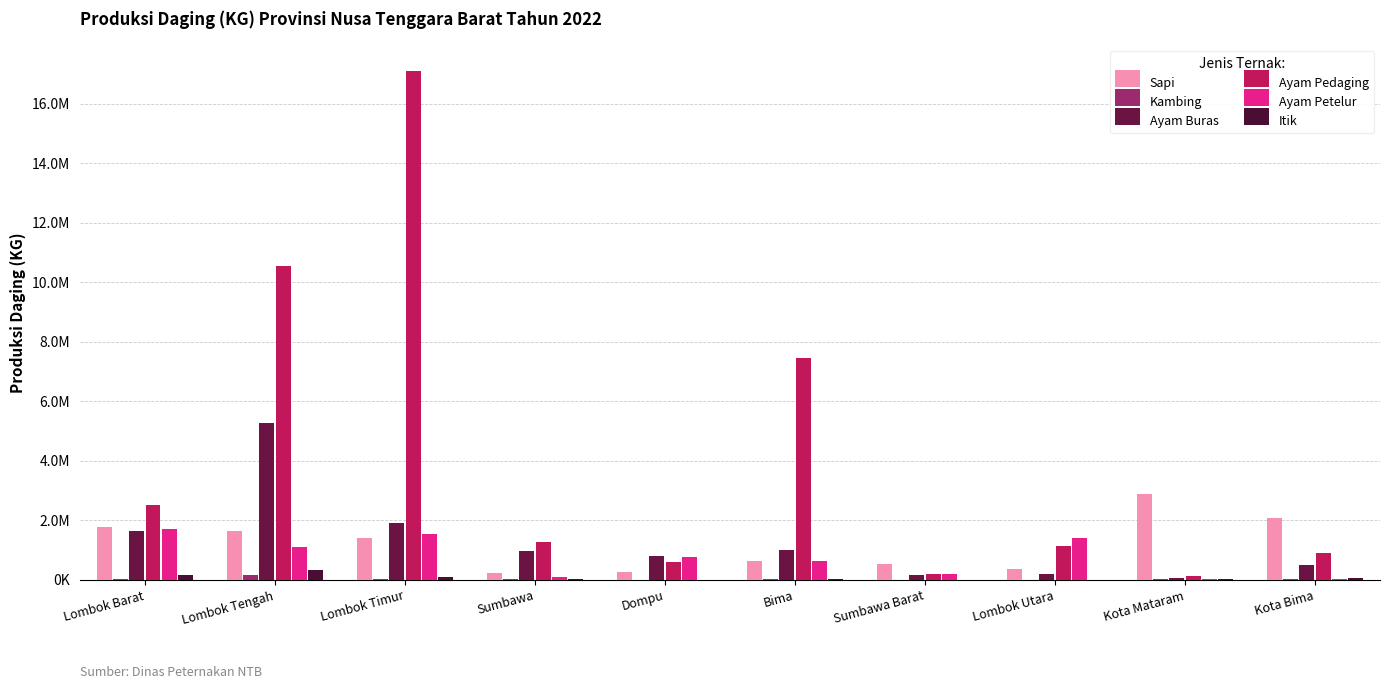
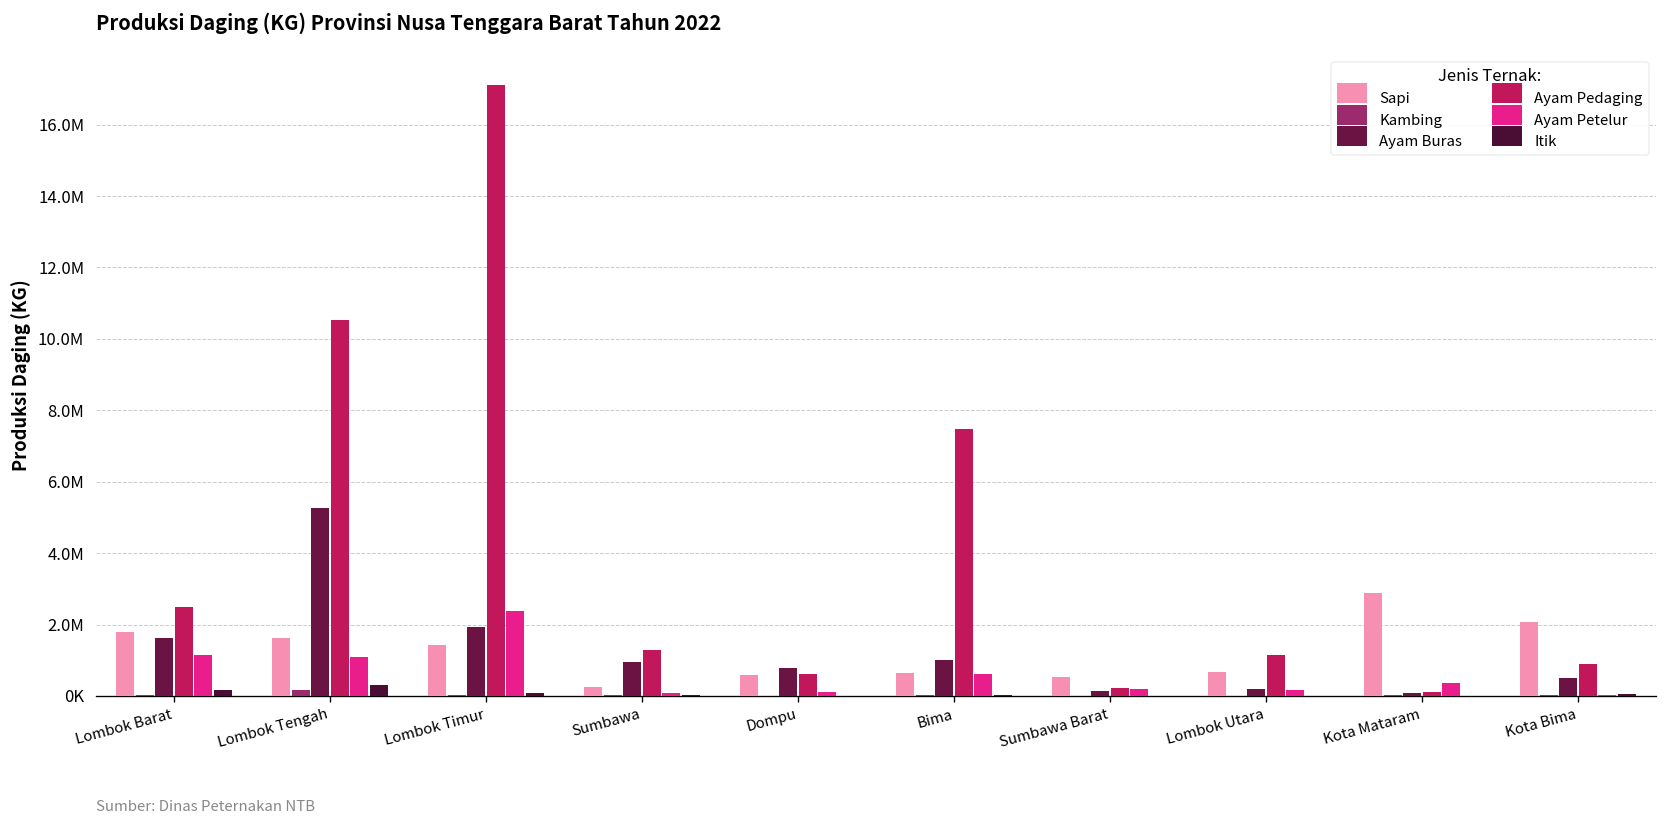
Ayam Petelur, Lombok Barat: 1700000 -> 1100000
Ayam Petelur, Lombok Timur: 1500000 -> 2400000
Sapi, Dompu: 300000 -> 600000
Ayam Petelur, Dompu: 800000 -> 100000
Sapi, Lombok Utara: 400000 -> 700000
Ayam Petelur, Lombok Utara: 1400000 -> 200000
Ayam Petelur, Kota Mataram: 0 -> 400000
